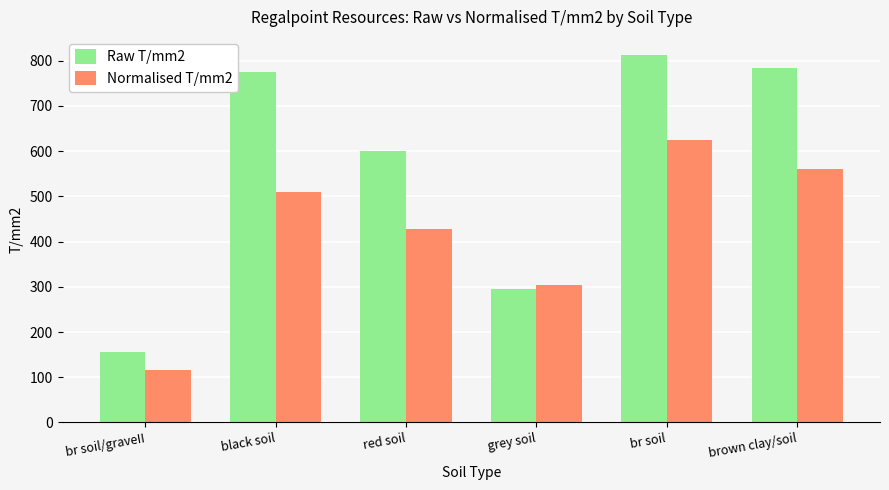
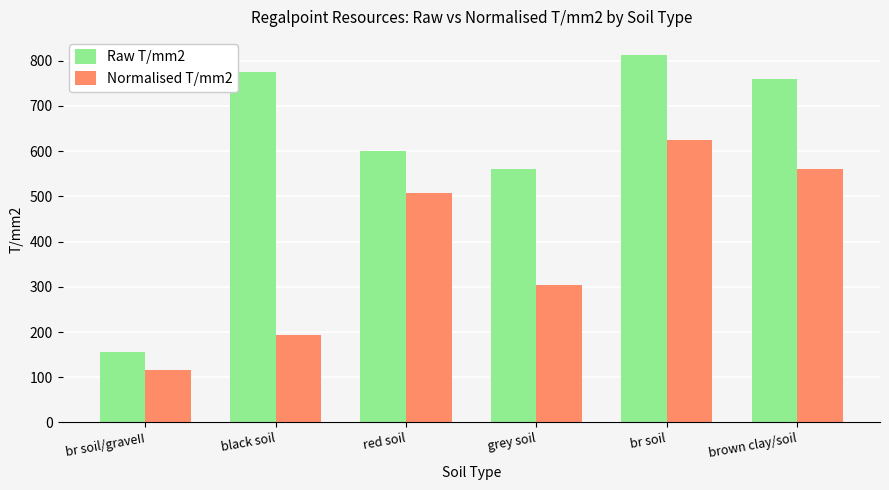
Normalised T/mm2, black soil: 510 -> 190
Normalised T/mm2, red soil: 430 -> 510
Raw T/mm2, grey soil: 300 -> 560
Raw T/mm2, brown clay/soil: 780 -> 760
